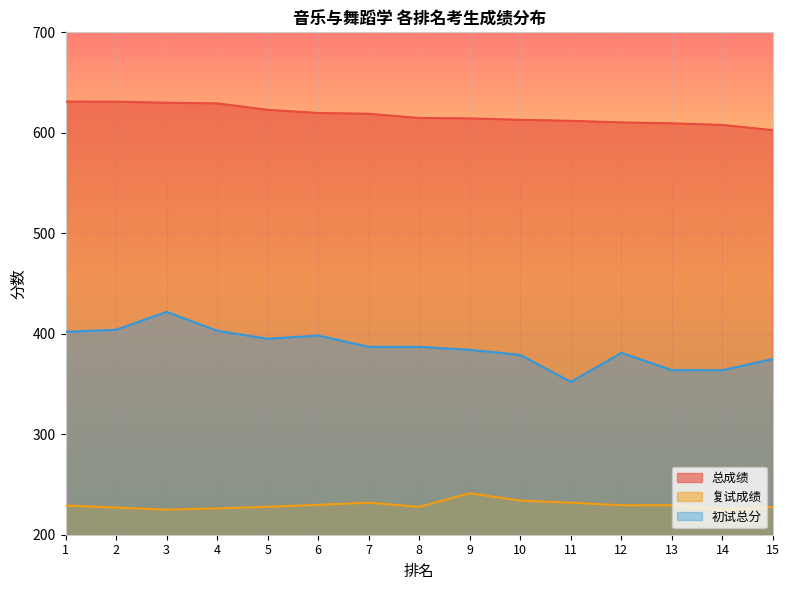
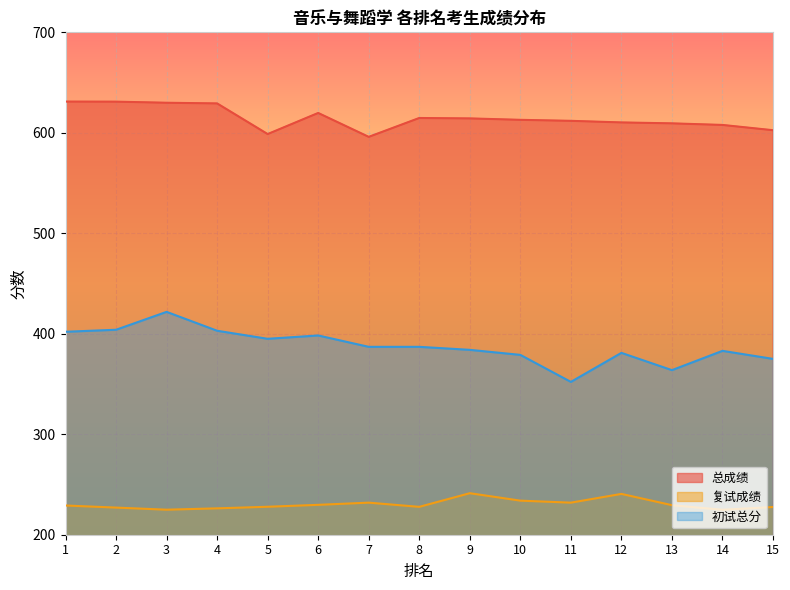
总成绩, 5: 623 -> 599
总成绩, 7: 619 -> 596
复试成绩, 12: 229 -> 241
初试总分, 14: 364 -> 383
